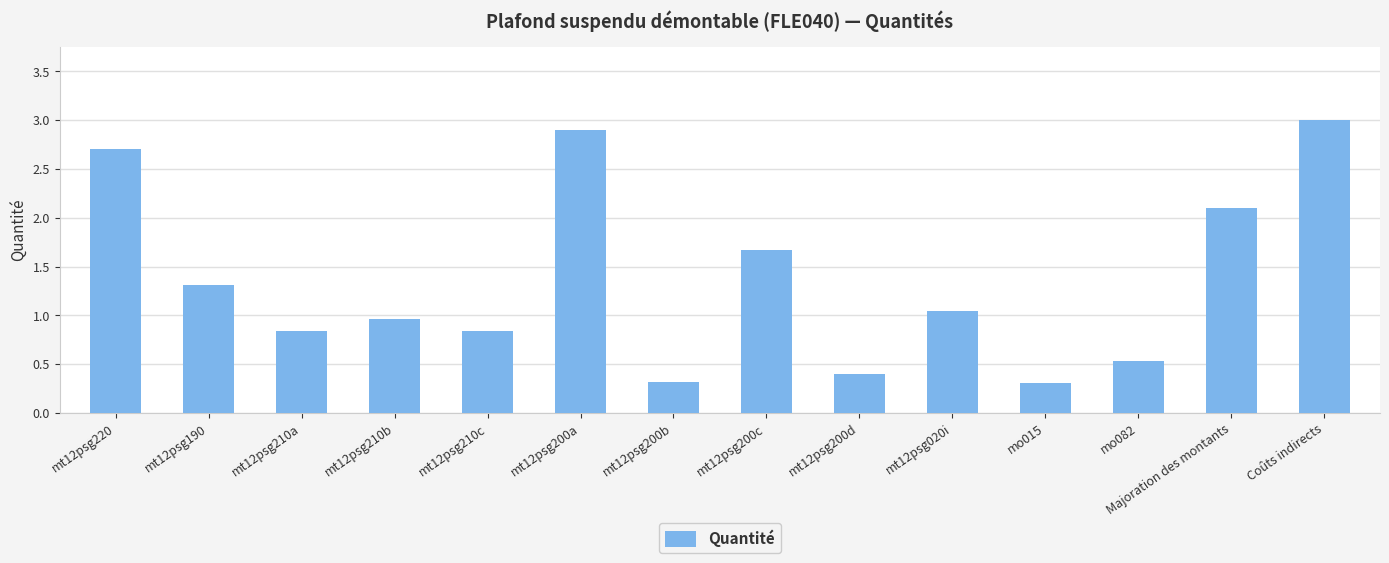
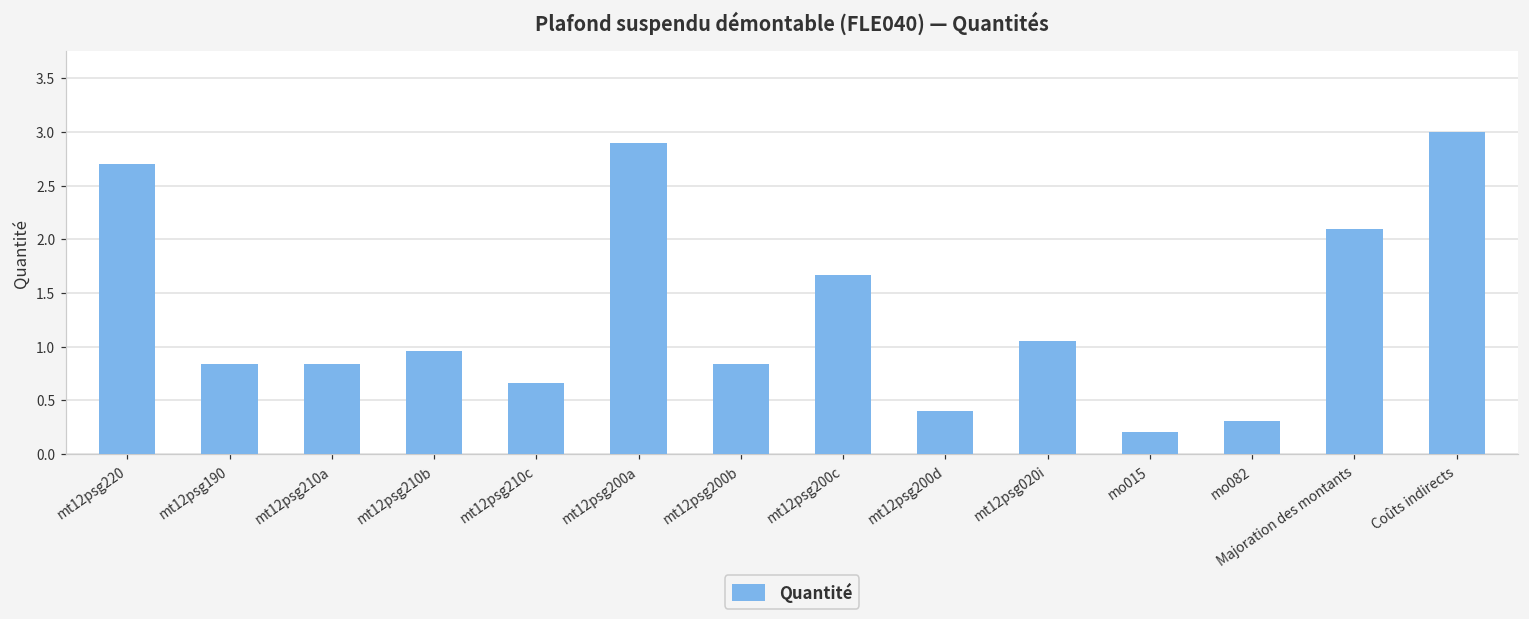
mt12psg190: 1.3 -> 0.8
mt12psg210c: 0.8 -> 0.7
mt12psg200b: 0.3 -> 0.8
mo015: 0.3 -> 0.2
mo082: 0.5 -> 0.3
